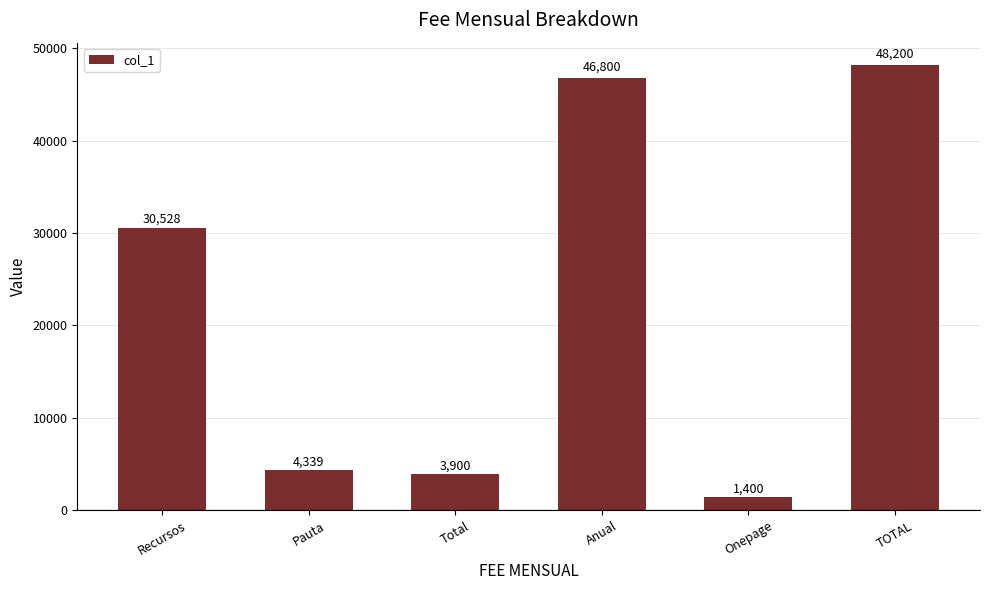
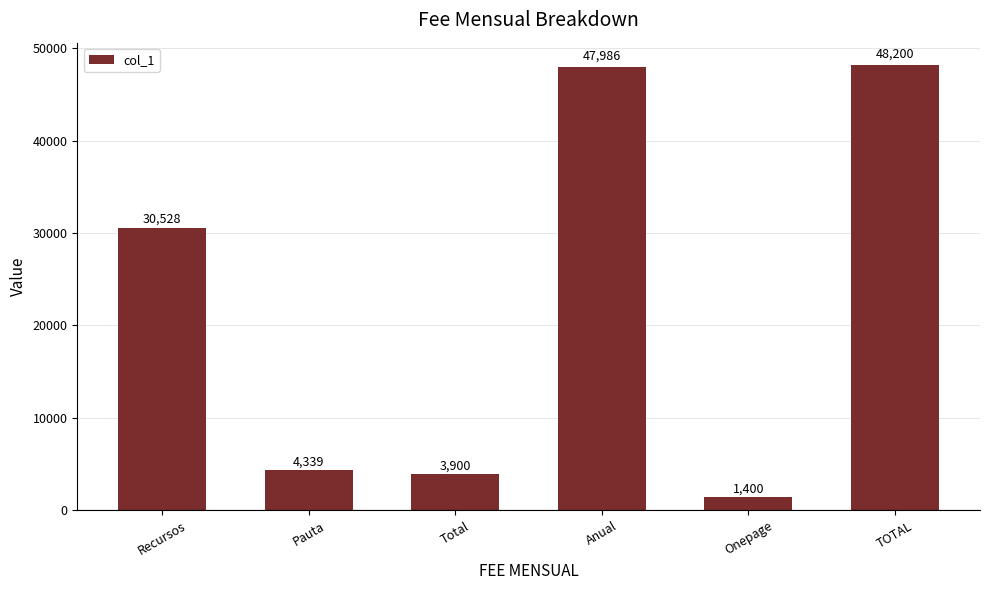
Anual: 46,800 -> 47,986
